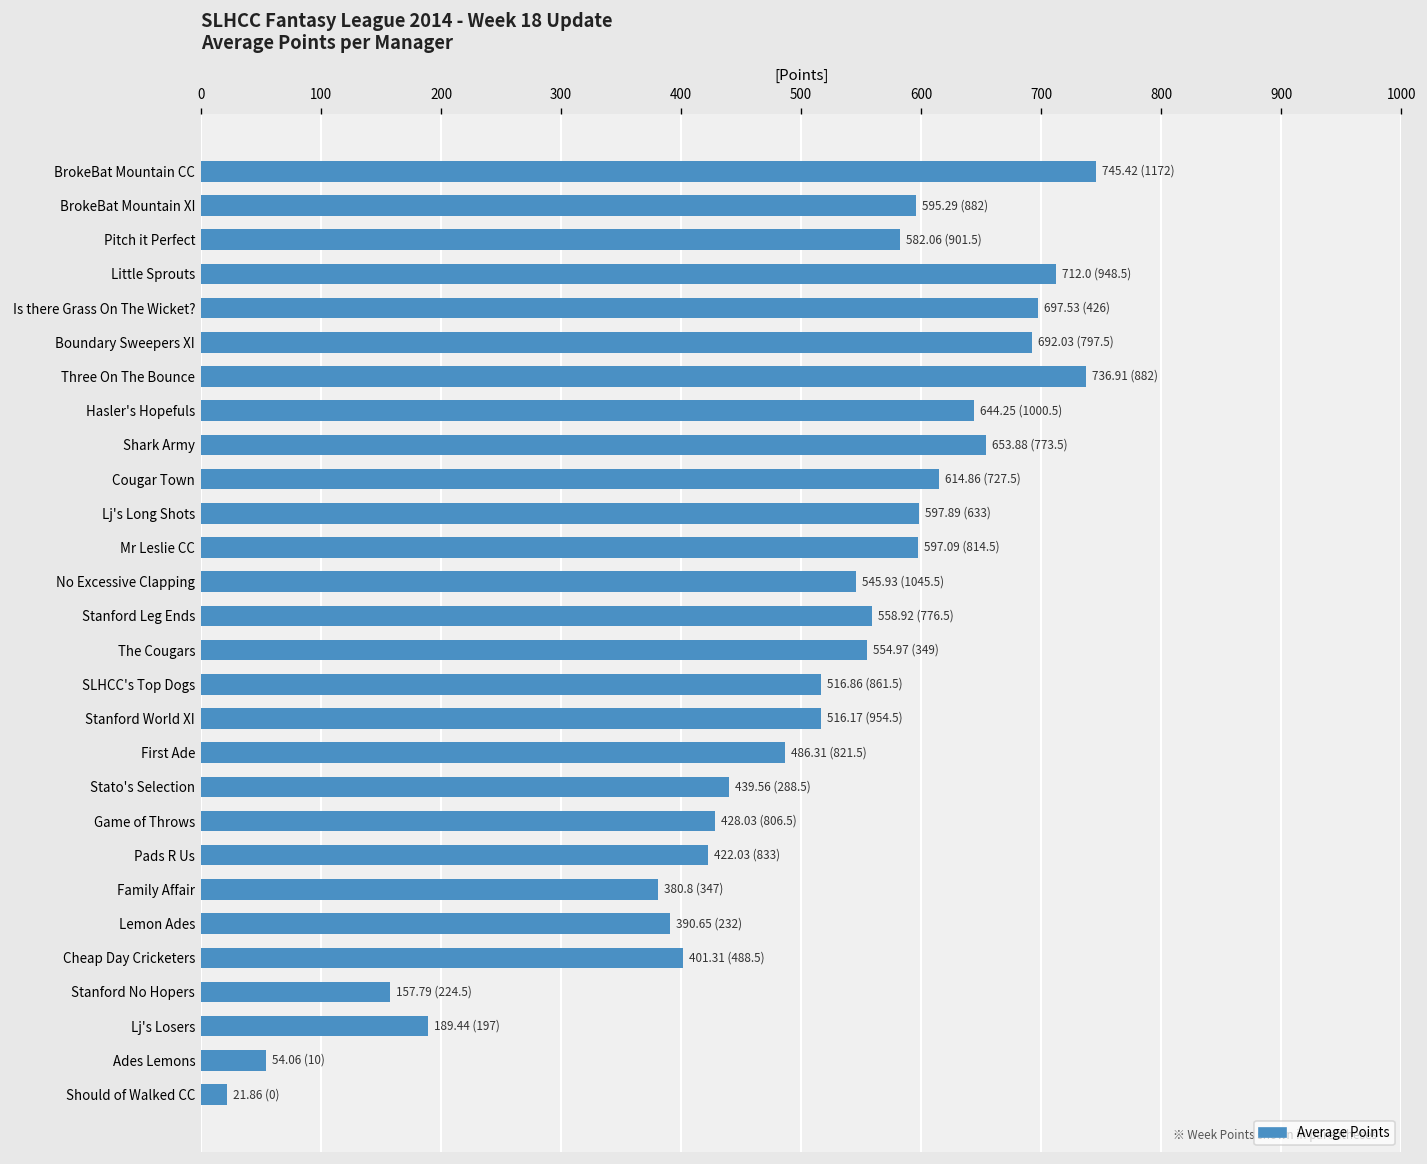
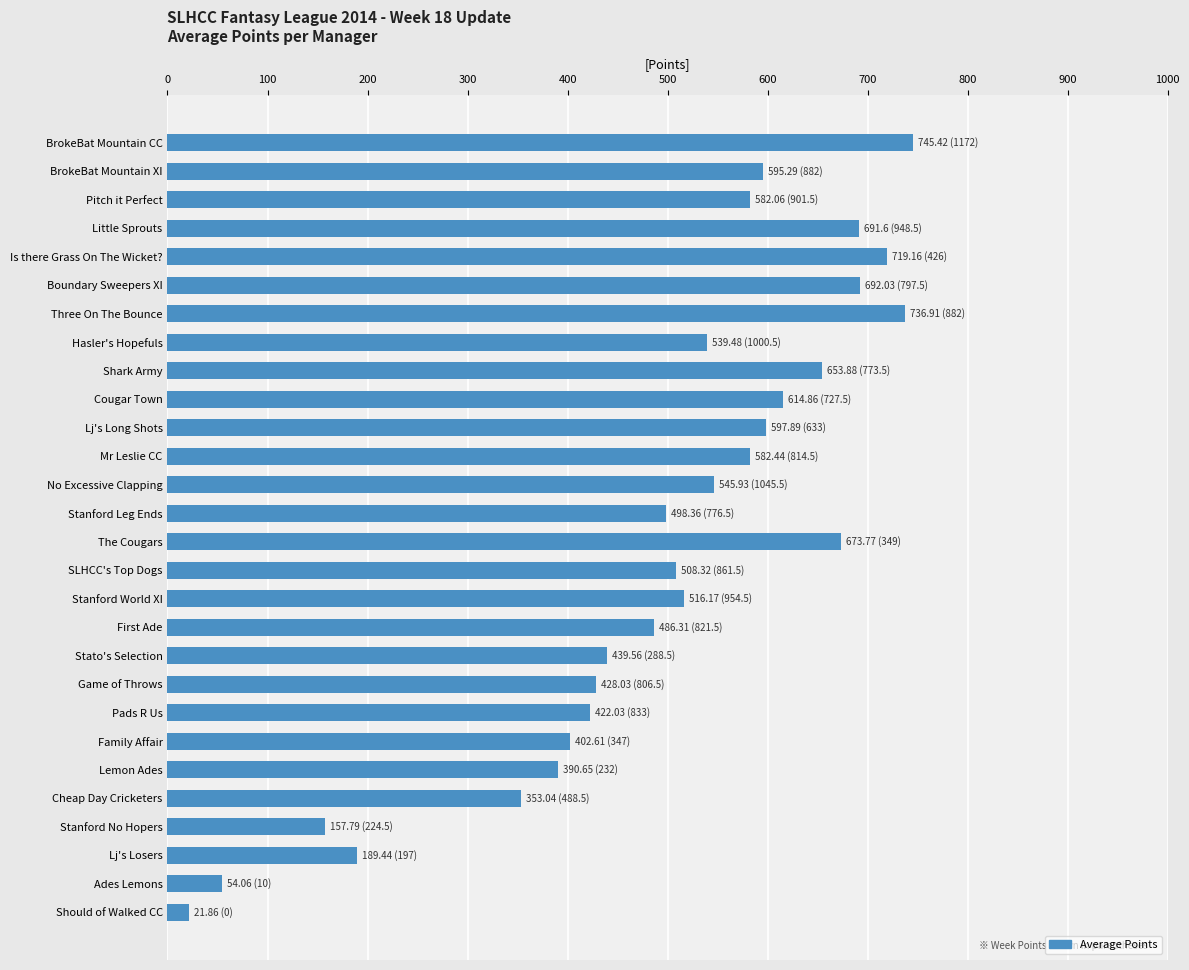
Little Sprouts: 712.0 -> 691.6
Is there Grass On The Wicket?: 697.53 -> 719.16
Hasler's Hopefuls: 644.25 -> 539.48
Mr Leslie CC: 597.09 -> 582.44
Stanford Leg Ends: 558.92 -> 498.36
The Cougars: 554.97 -> 673.77
SLHCC's Top Dogs: 516.86 -> 508.32
Family Affair: 380.8 -> 402.61
Cheap Day Cricketers: 401.31 -> 353.04
